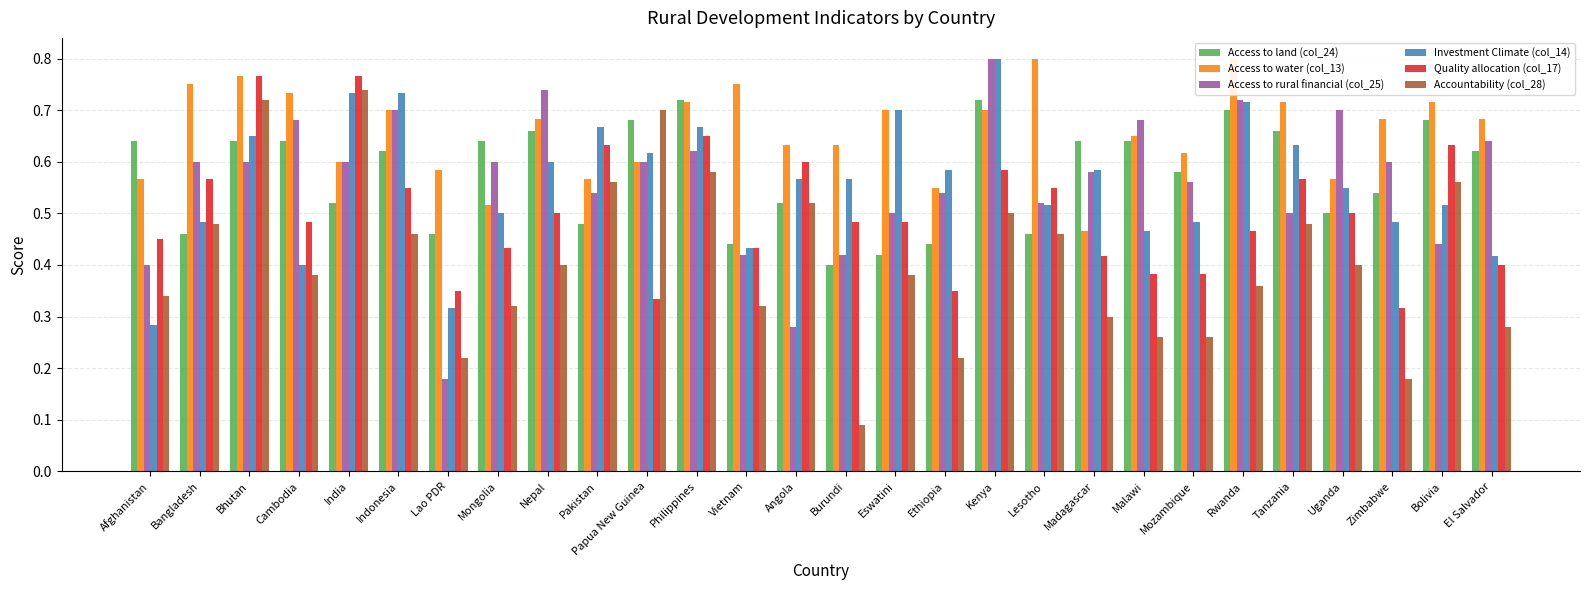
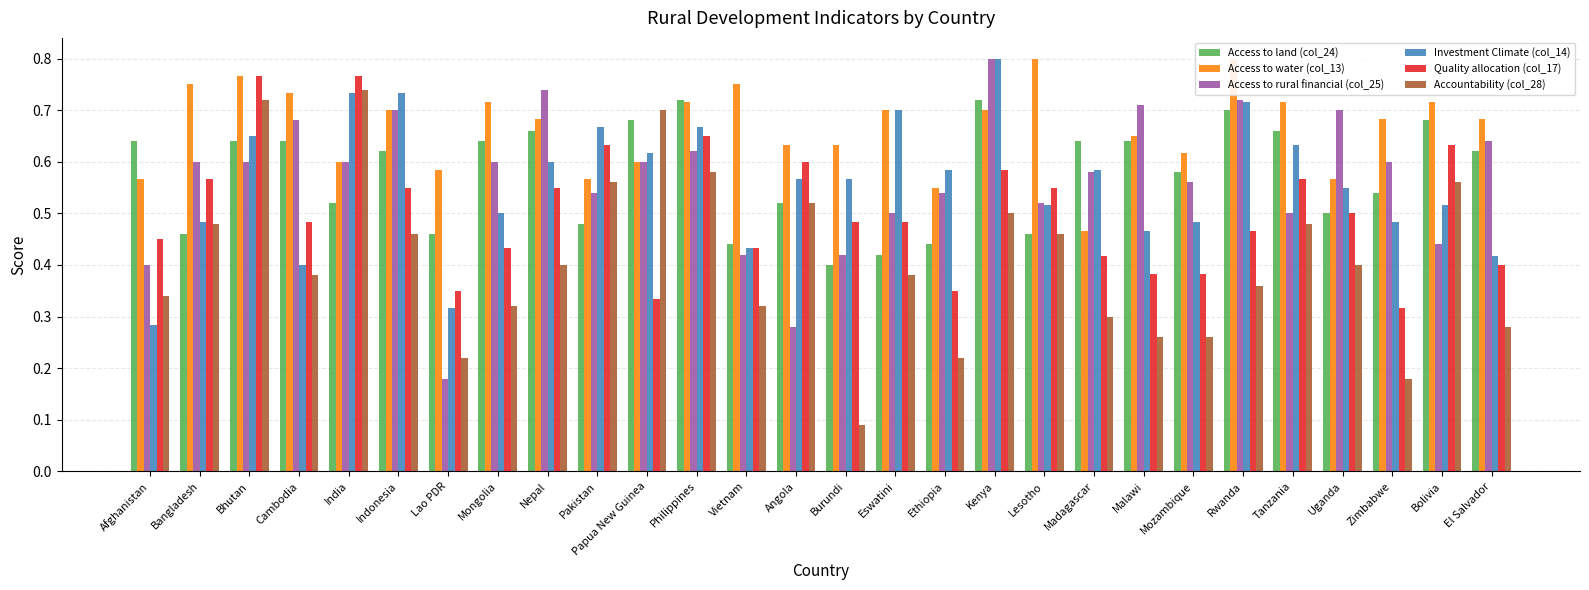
Access to water (col_13), Mongolia: 0.52 -> 0.72
Quality allocation (col_17), Nepal: 0.50 -> 0.55
Access to rural financial (col_25), Malawi: 0.68 -> 0.71
